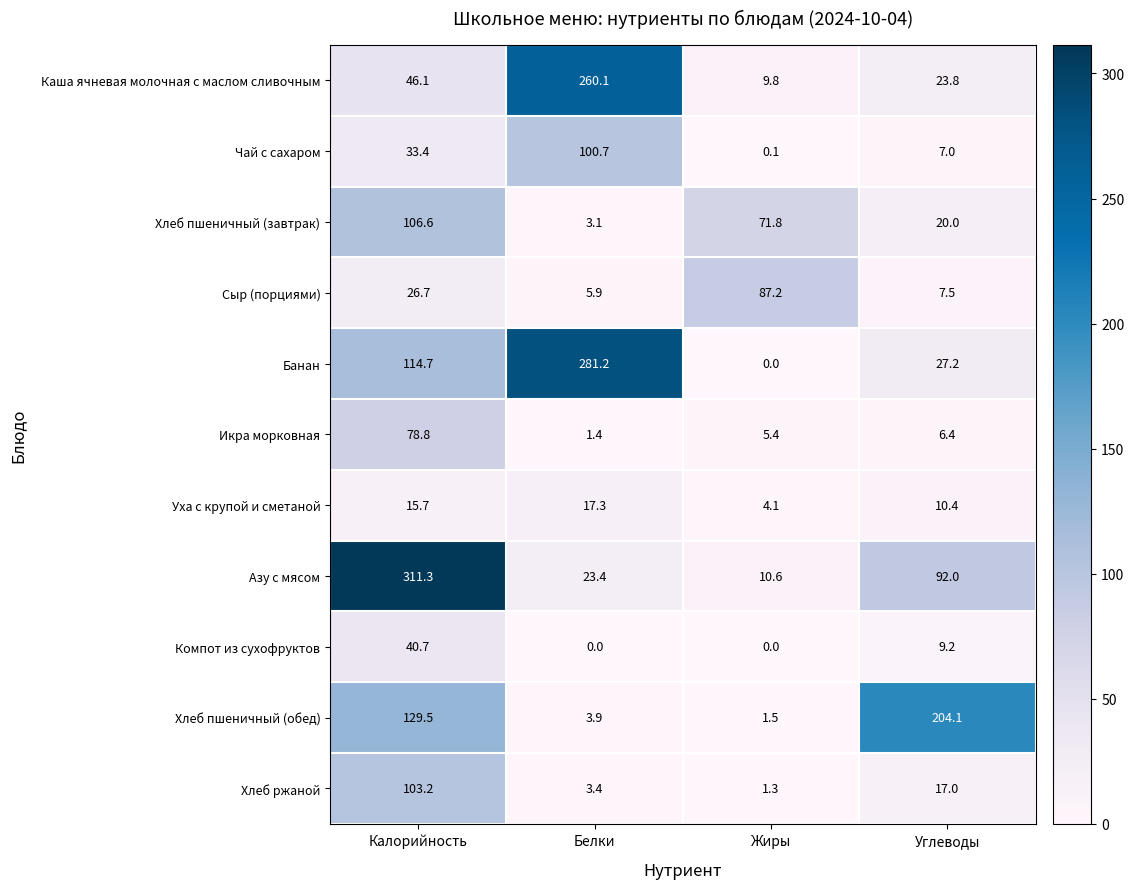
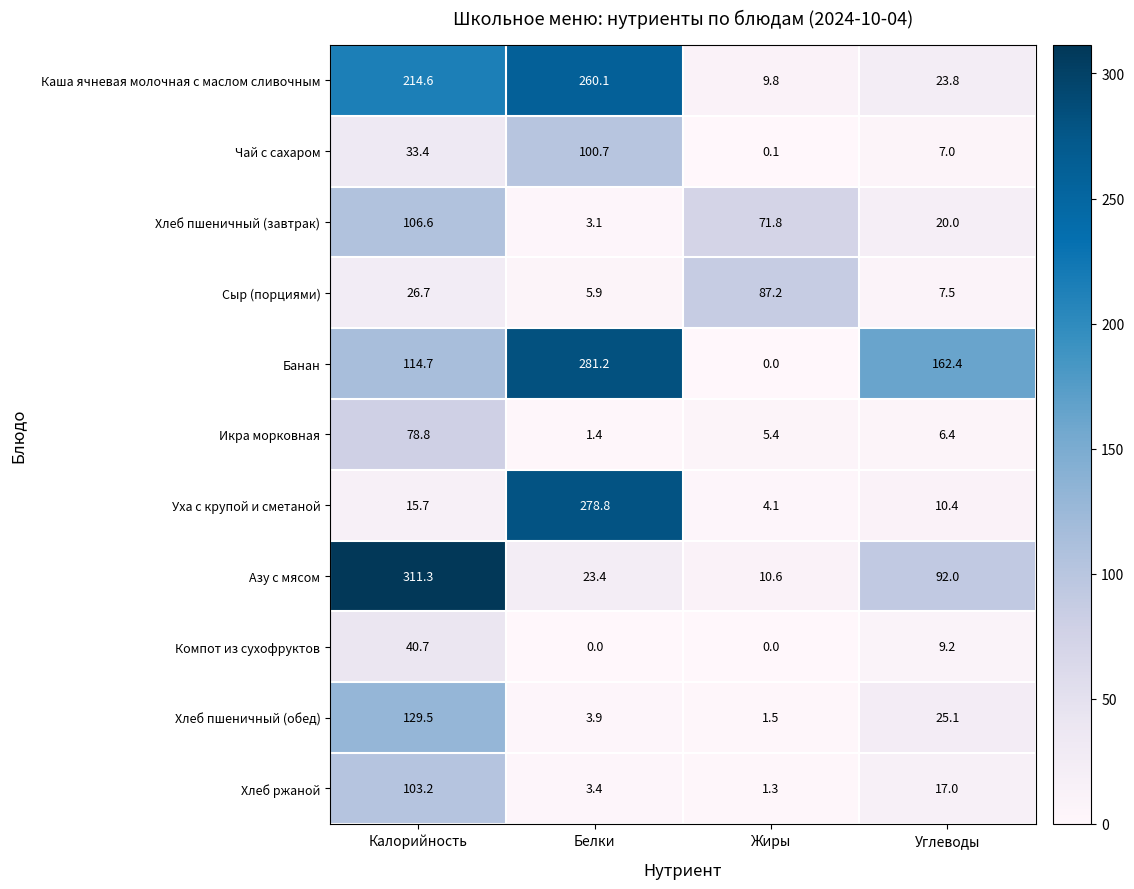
Каша ячневая молочная с маслом сливочным, Калорийность: 46.1 -> 214.6
Банан, Углеводы: 27.2 -> 162.4
Уха с крупой и сметаной, Белки: 17.3 -> 278.8
Хлеб пшеничный (обед), Углеводы: 204.1 -> 25.1
